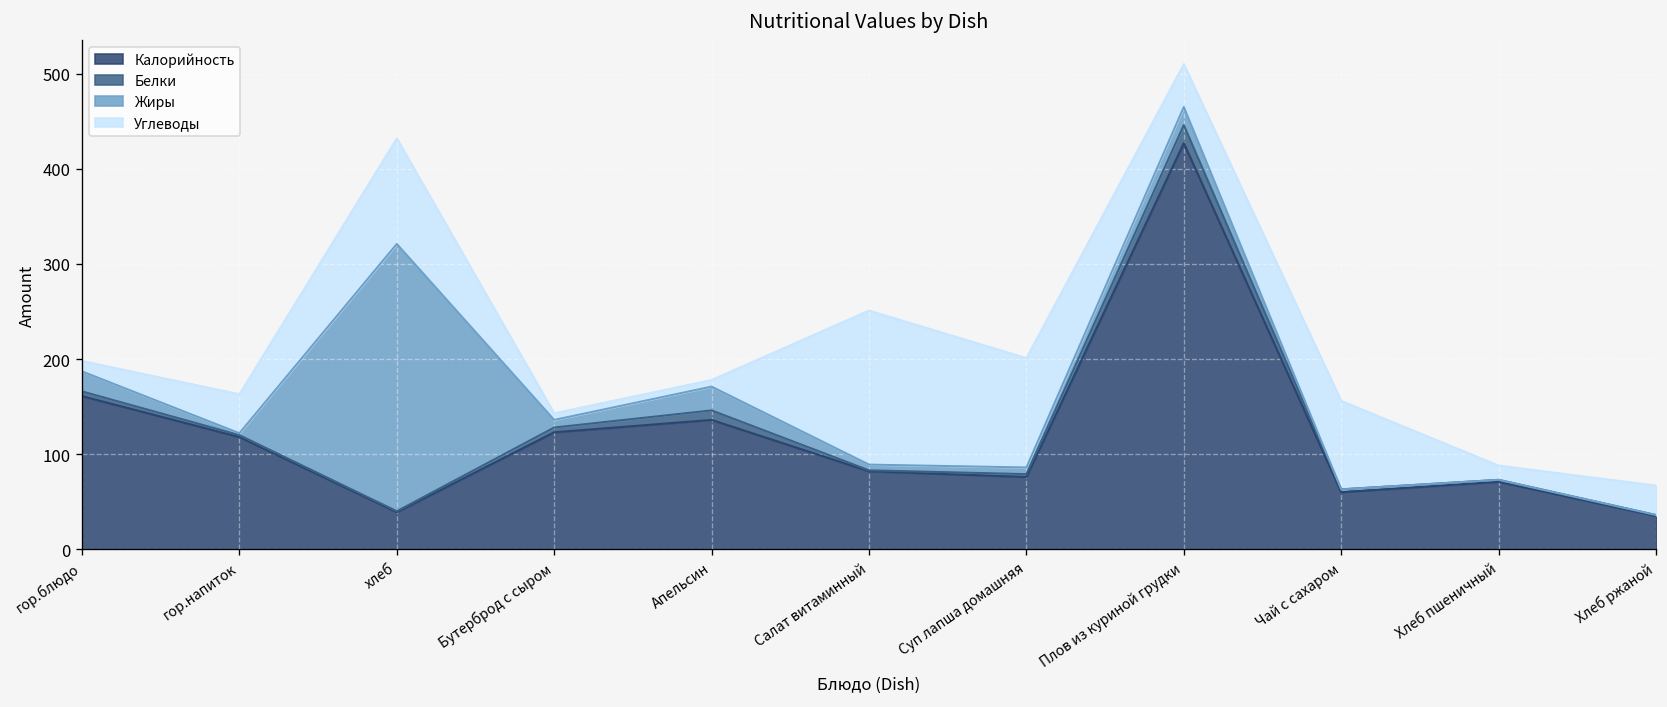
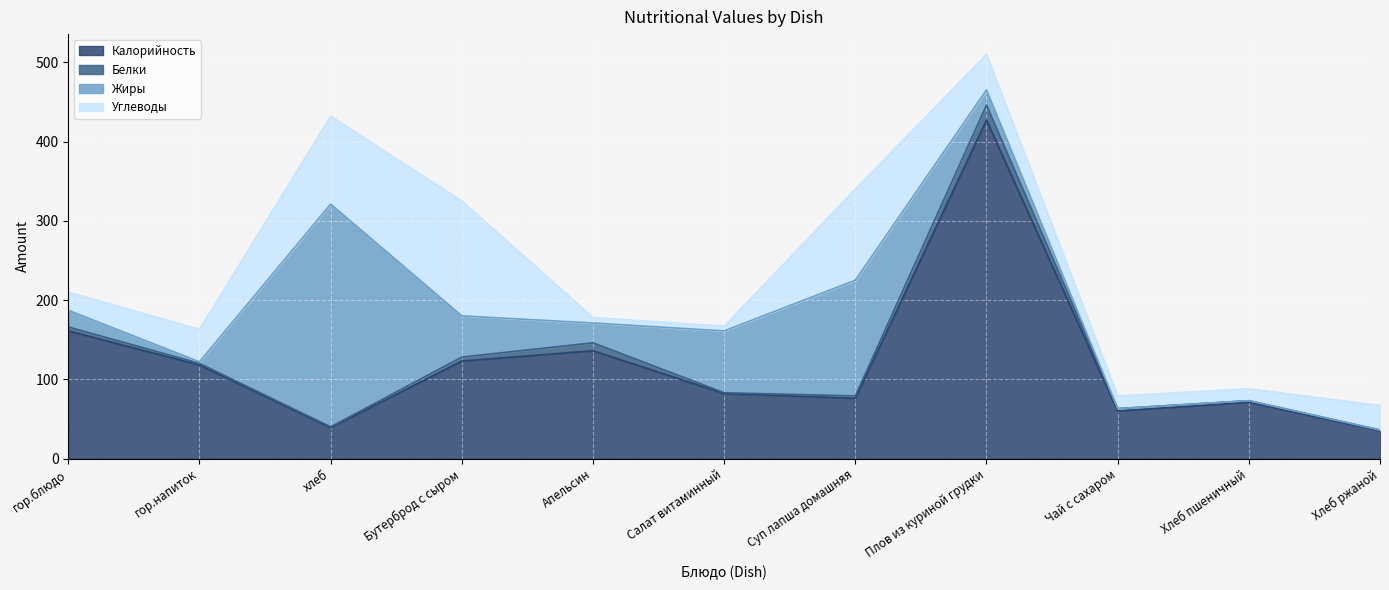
Углеводы, гор.блюдо: 10 -> 20
Жиры, Бутерброд с сыром: 10 -> 50
Углеводы, Бутерброд с сыром: 10 -> 150
Жиры, Салат витаминный: 10 -> 80
Углеводы, Салат витаминный: 160 -> 10
Жиры, Суп лапша домашняя: 10 -> 150
Углеводы, Чай с сахаром: 90 -> 20
